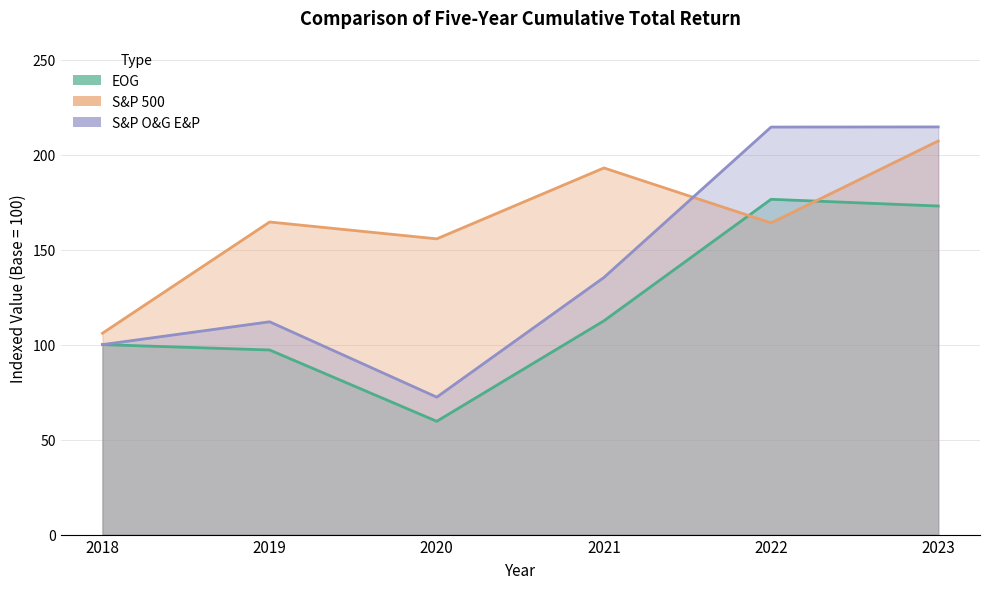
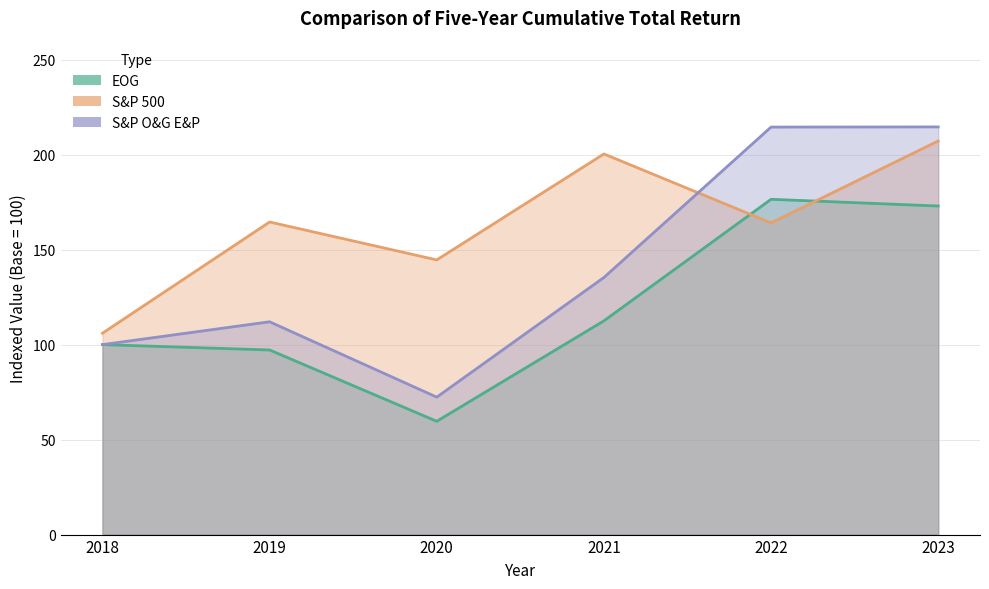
S&P 500, 2020: 156 -> 145
S&P 500, 2021: 193 -> 200
